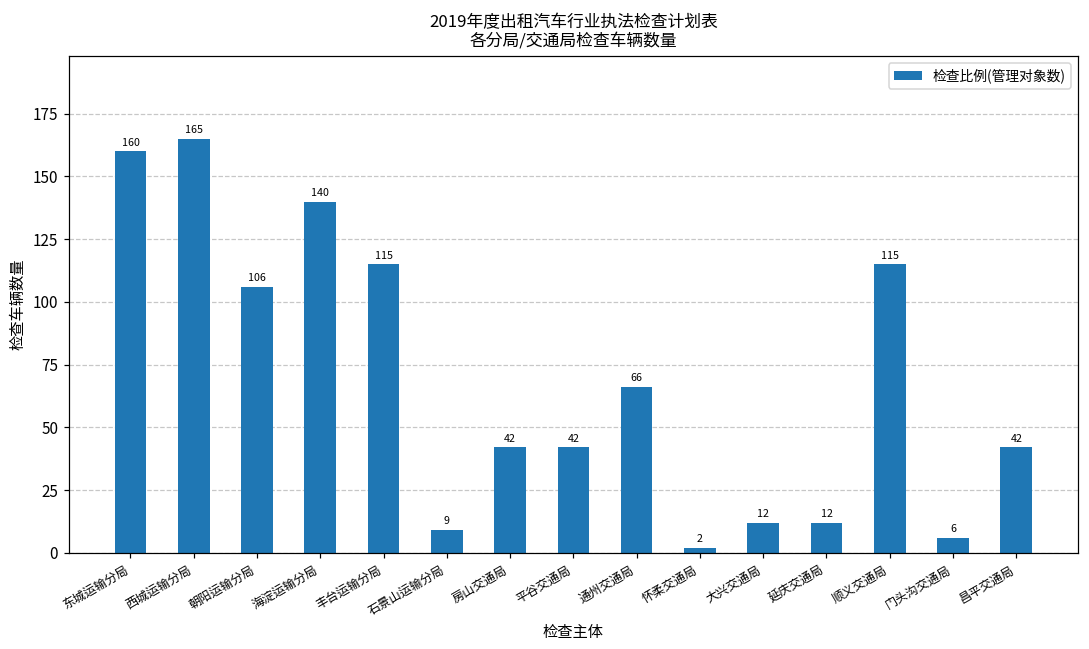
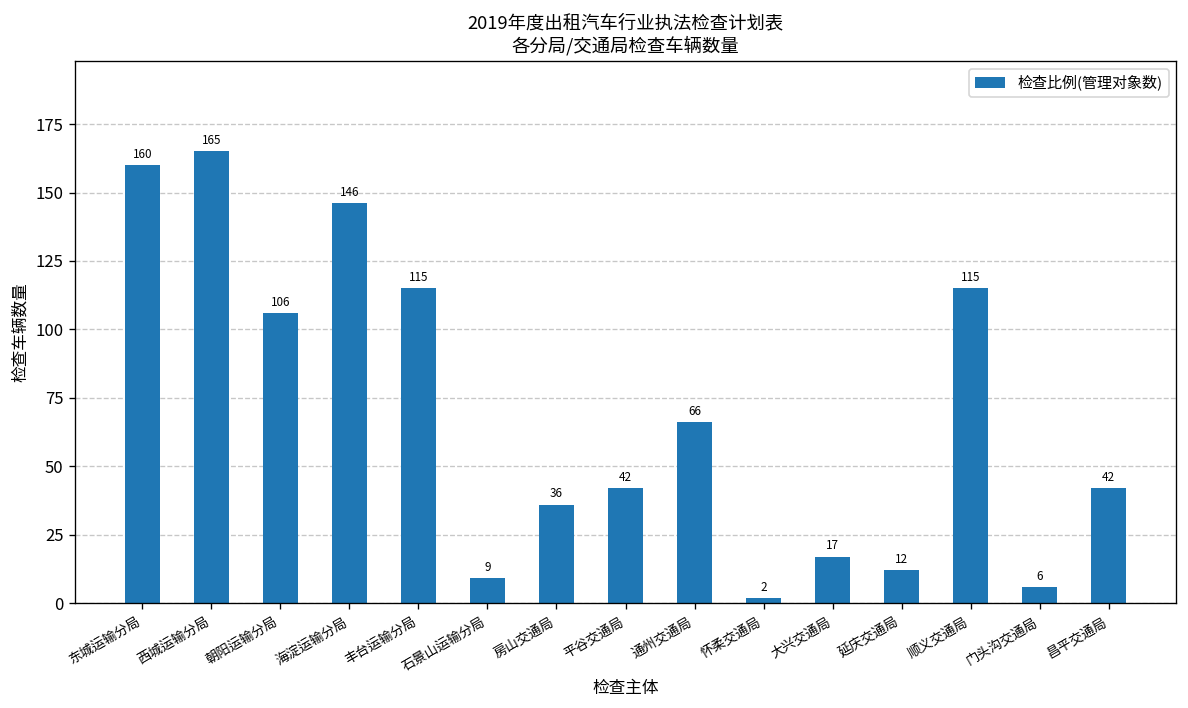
海淀运输分局: 140 -> 146
房山交通局: 42 -> 36
大兴交通局: 12 -> 17
